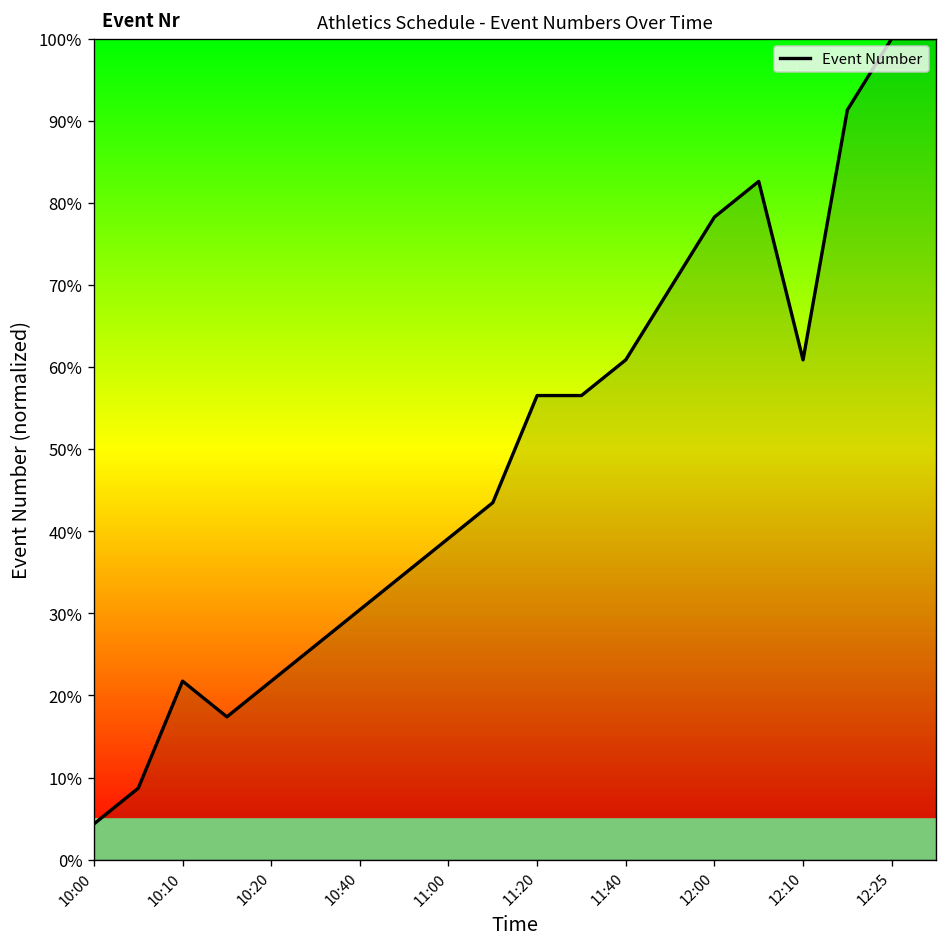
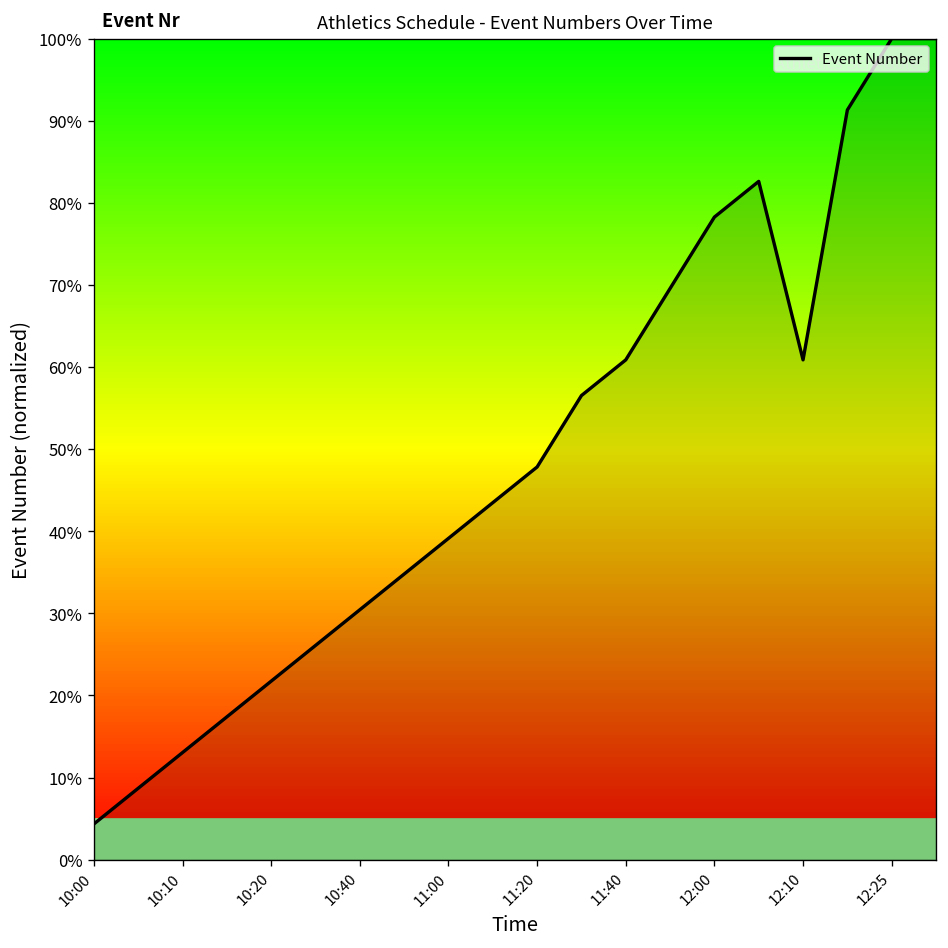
10:10: 22% -> 13%
11:20: 57% -> 48%
